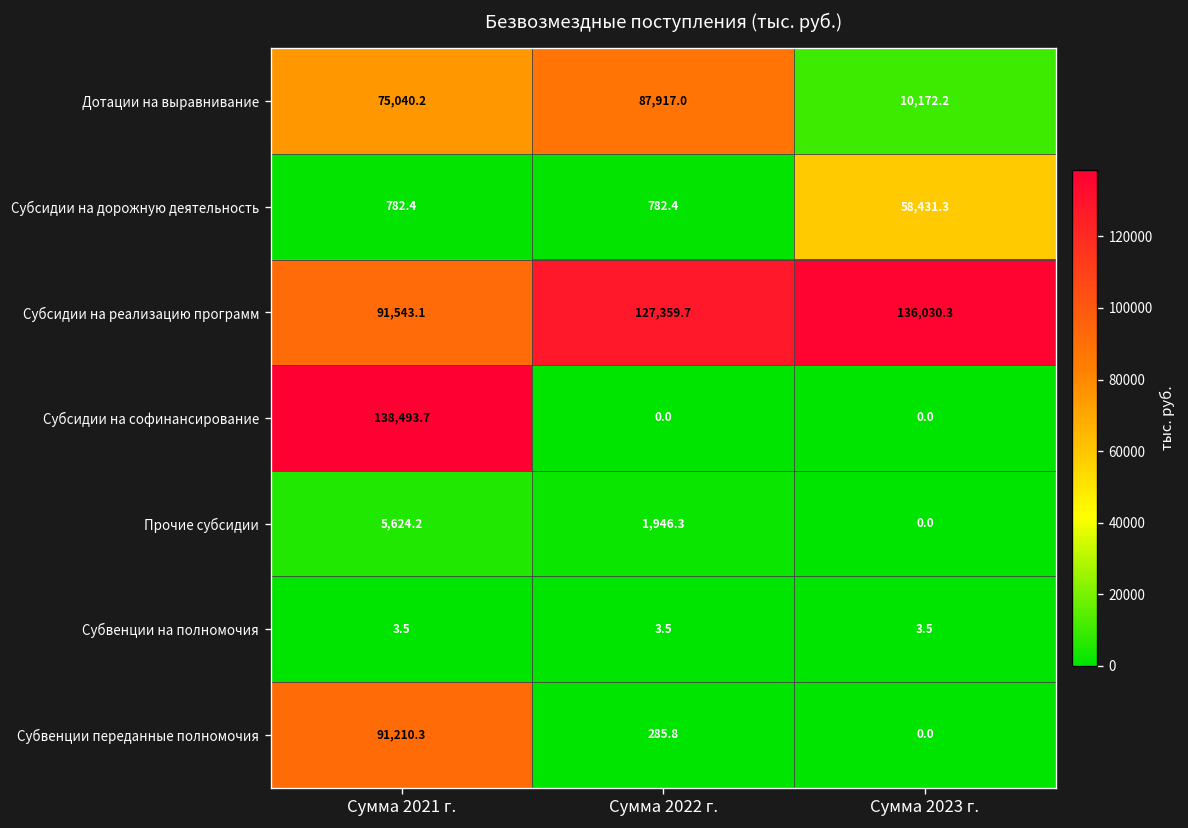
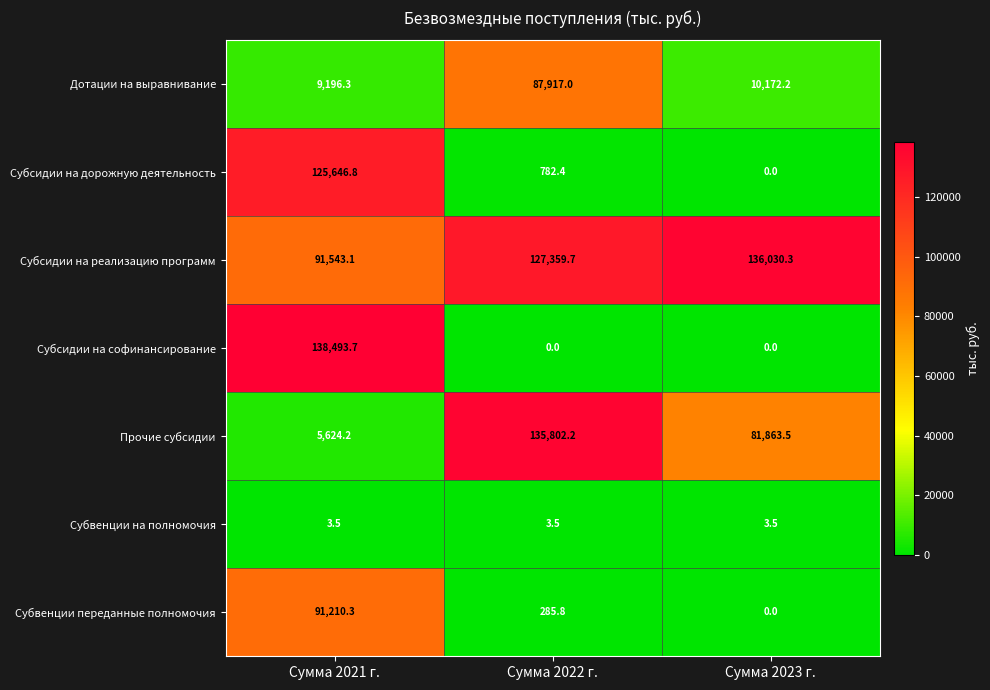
Дотации на выравнивание, Сумма 2021 г.: 75,040.2 -> 9,196.3
Субсидии на дорожную деятельность, Сумма 2021 г.: 782.4 -> 125,646.8
Субсидии на дорожную деятельность, Сумма 2023 г.: 58,431.3 -> 0.0
Прочие субсидии, Сумма 2022 г.: 1,946.3 -> 135,802.2
Прочие субсидии, Сумма 2023 г.: 0.0 -> 81,863.5
